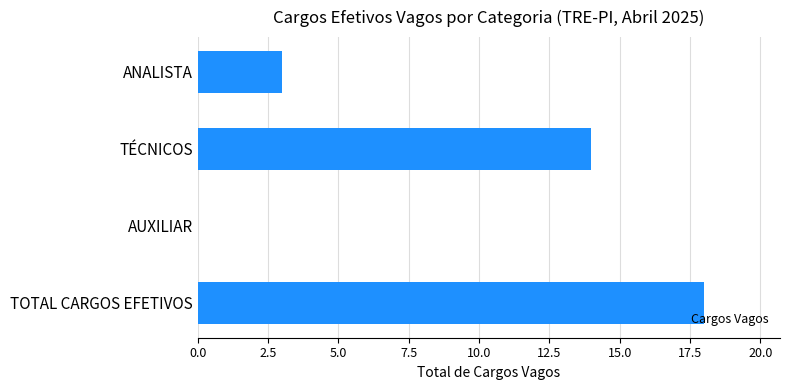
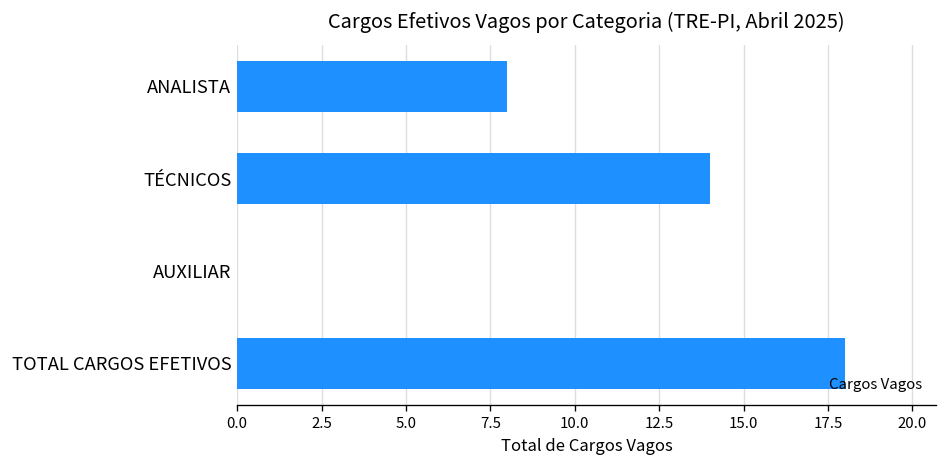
ANALISTA: 3 -> 8
